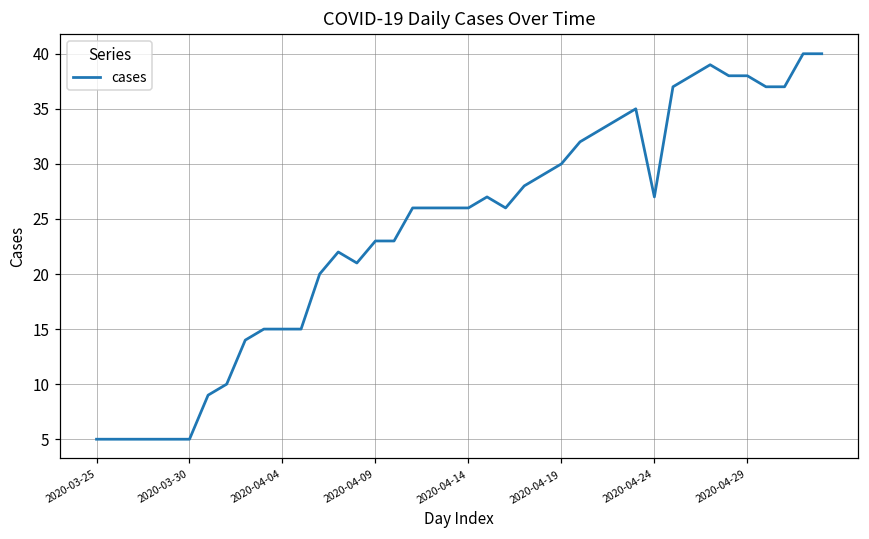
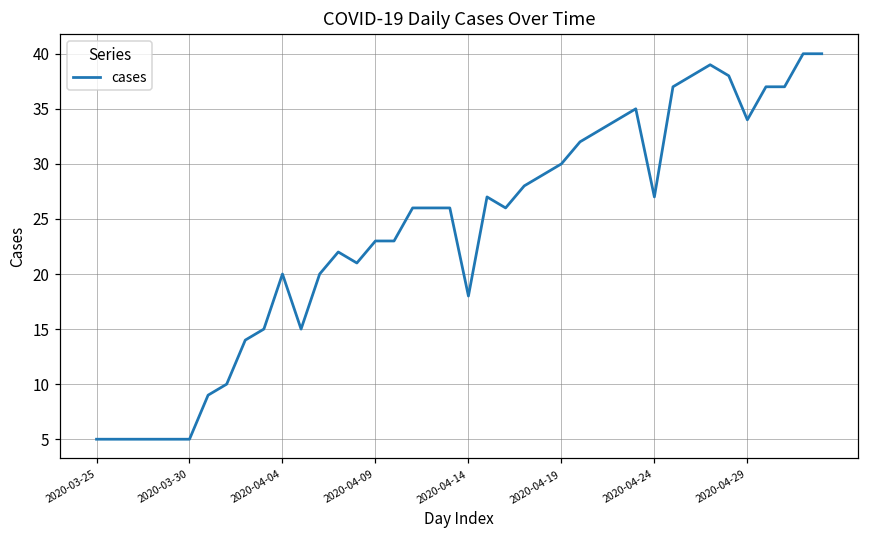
2020-04-04: 15 -> 20
2020-04-14: 26 -> 18
2020-04-29: 38 -> 34
